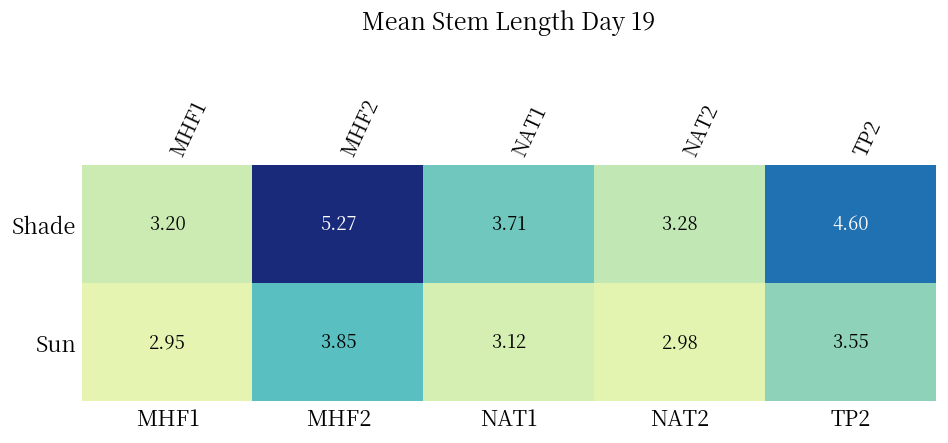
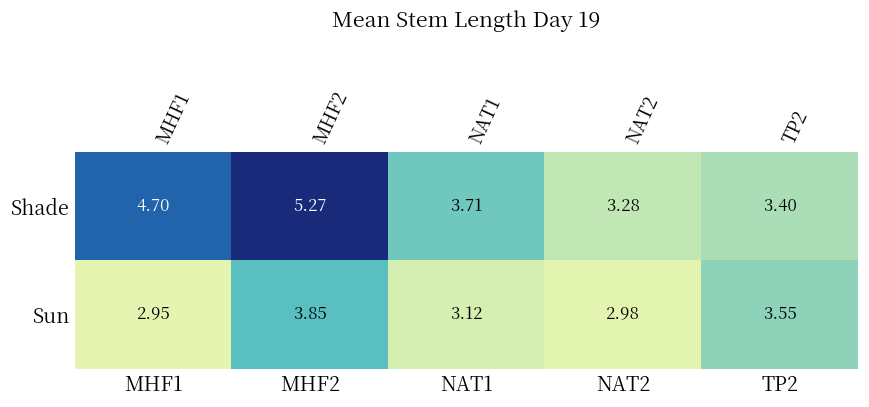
Shade, MHF1: 3.20 -> 4.70
Shade, TP2: 4.60 -> 3.40
